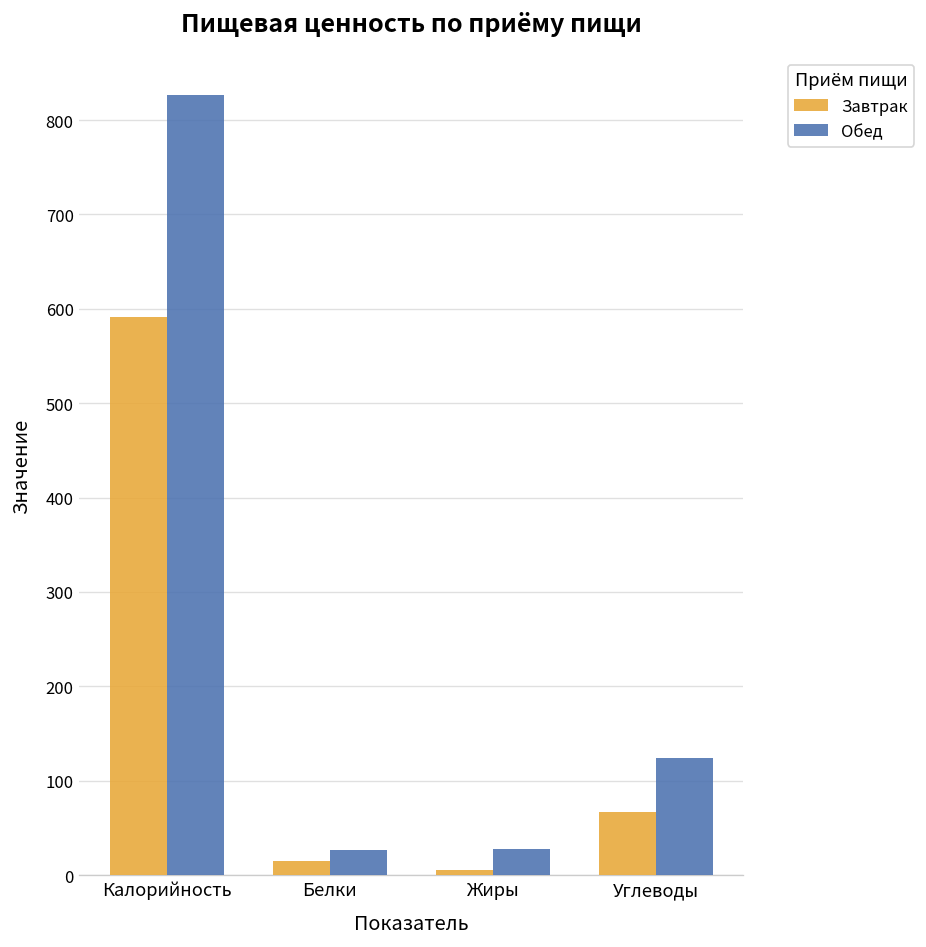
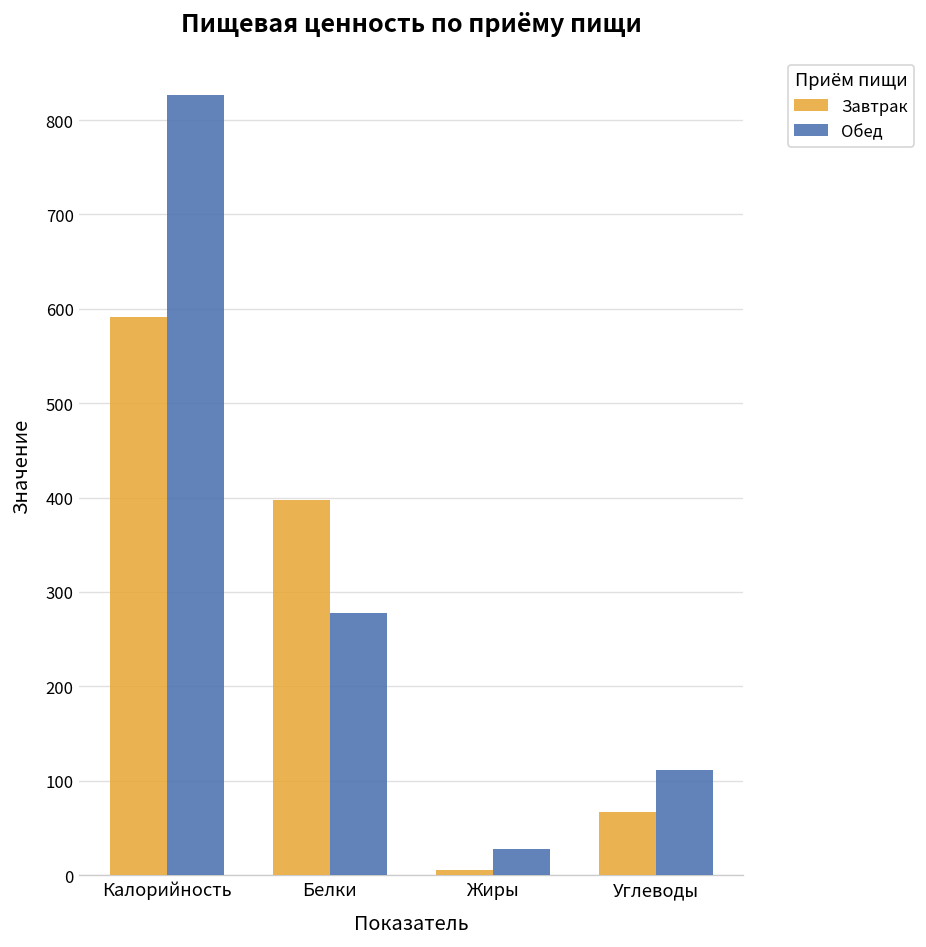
Завтрак, Белки: 20 -> 400
Обед, Белки: 30 -> 280
Обед, Углеводы: 120 -> 110
